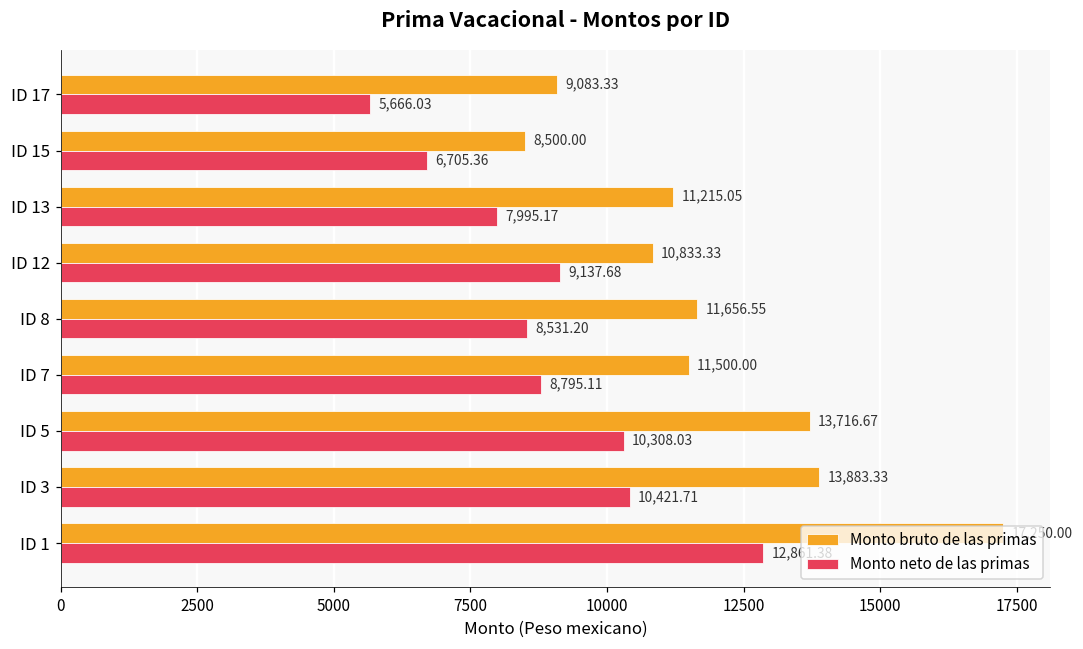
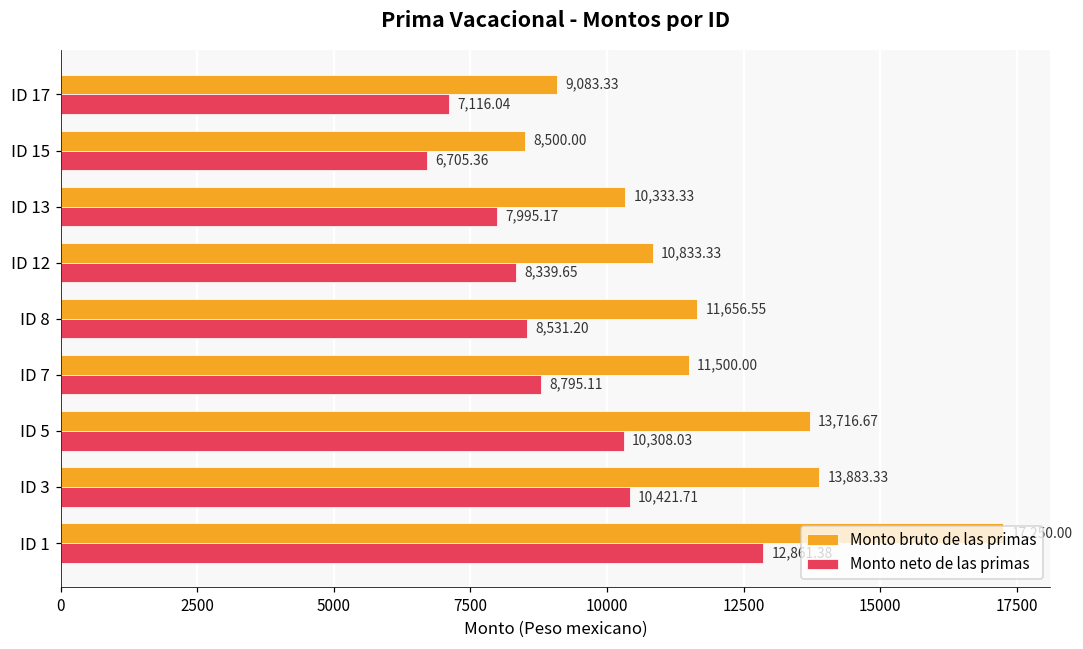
Monto neto de las primas, ID 17: 5,666.03 -> 7,116.04
Monto bruto de las primas, ID 13: 11,215.05 -> 10,333.33
Monto neto de las primas, ID 12: 9,137.68 -> 8,339.65
